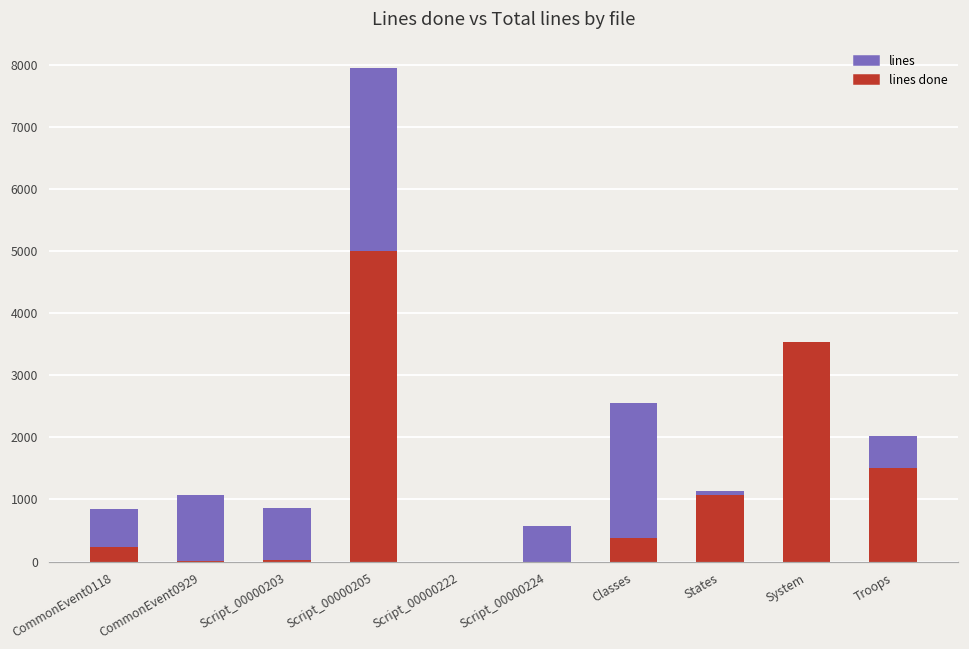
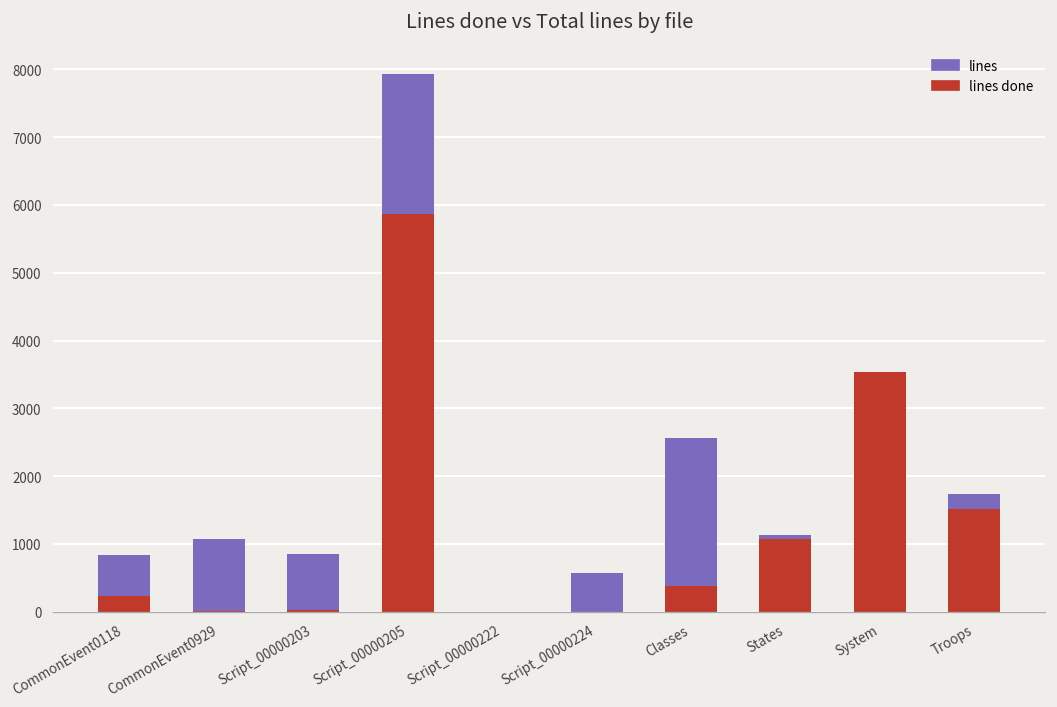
lines done, Script_00000205: 5000 -> 5900
lines, Troops: 2000 -> 1700
